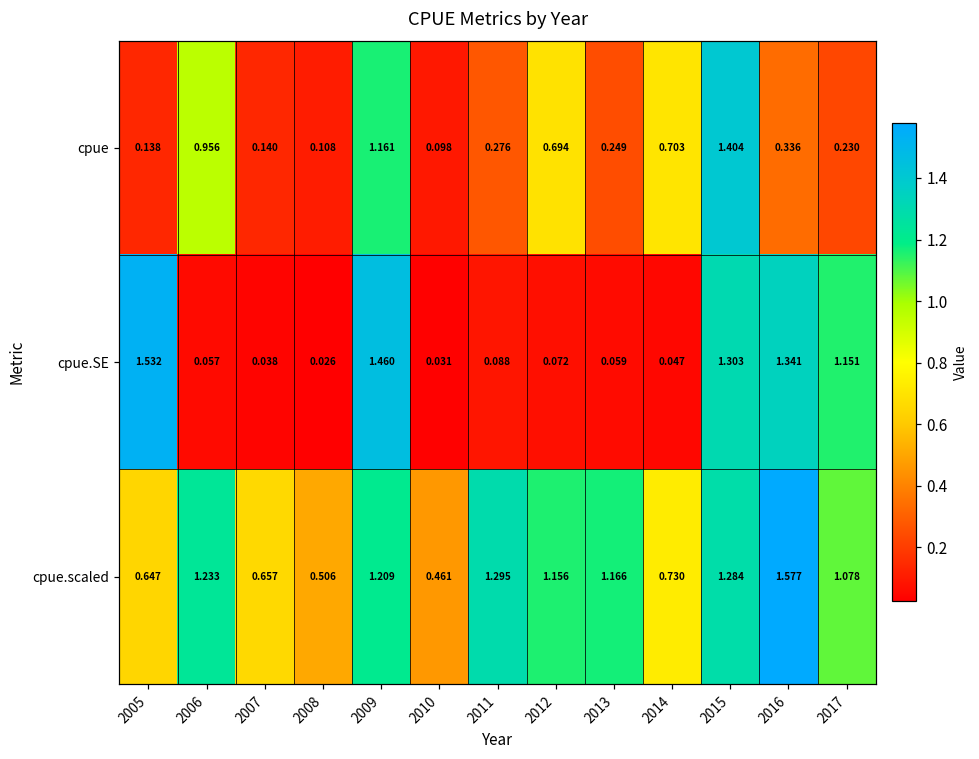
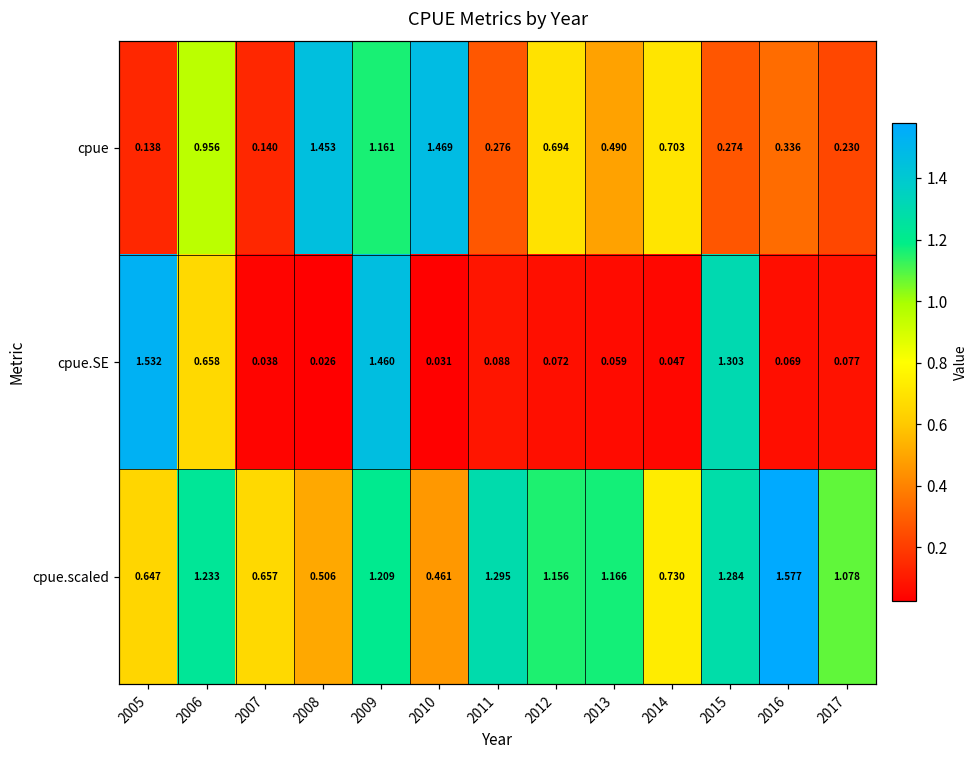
cpue, 2008: 0.108 -> 1.453
cpue, 2010: 0.098 -> 1.469
cpue, 2013: 0.249 -> 0.490
cpue, 2015: 1.404 -> 0.274
cpue.SE, 2006: 0.057 -> 0.658
cpue.SE, 2016: 1.341 -> 0.069
cpue.SE, 2017: 1.151 -> 0.077
